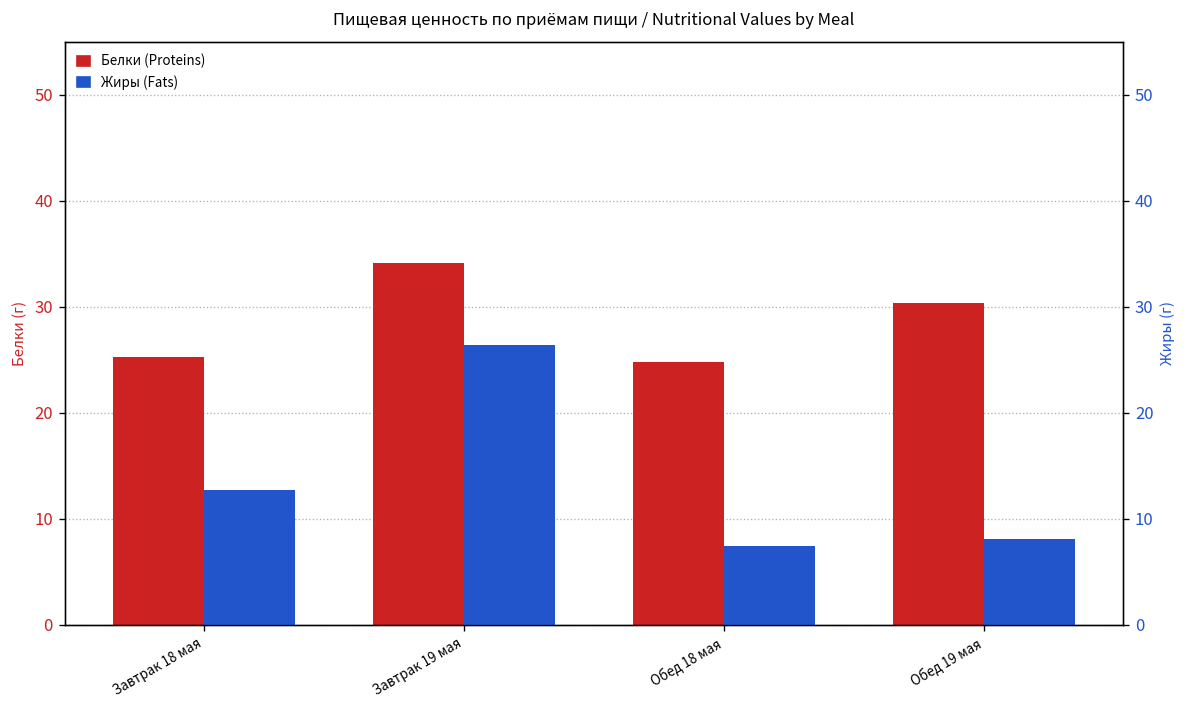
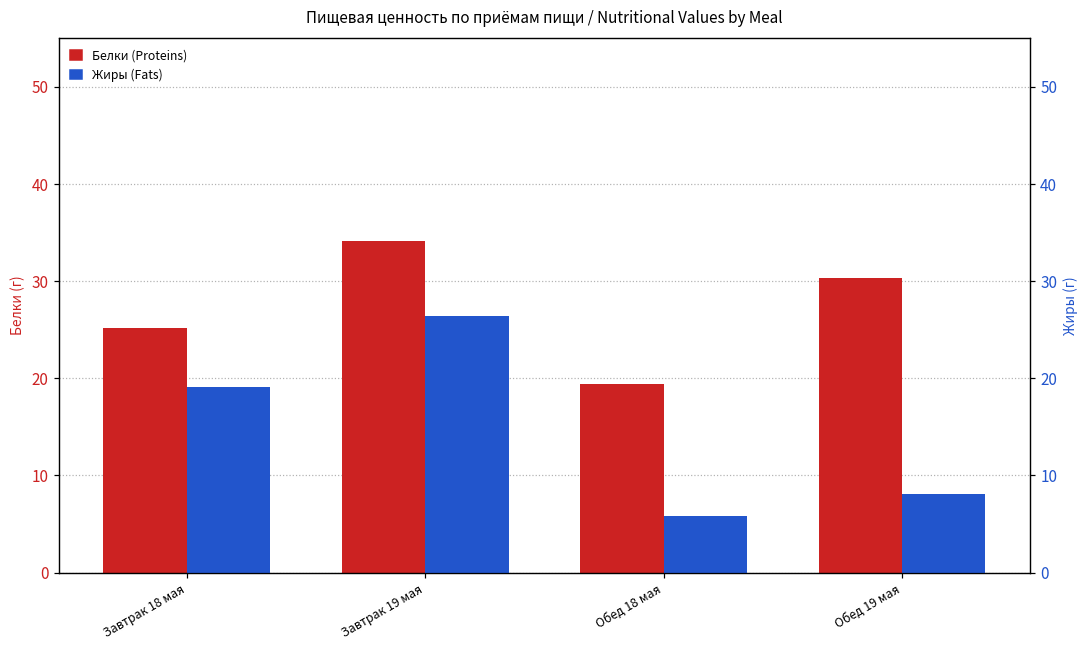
Белки (Proteins), Обед 18 мая: 25 -> 19
Жиры (Fats), Завтрак 18 мая: 13 -> 19
Жиры (Fats), Обед 18 мая: 7 -> 6
